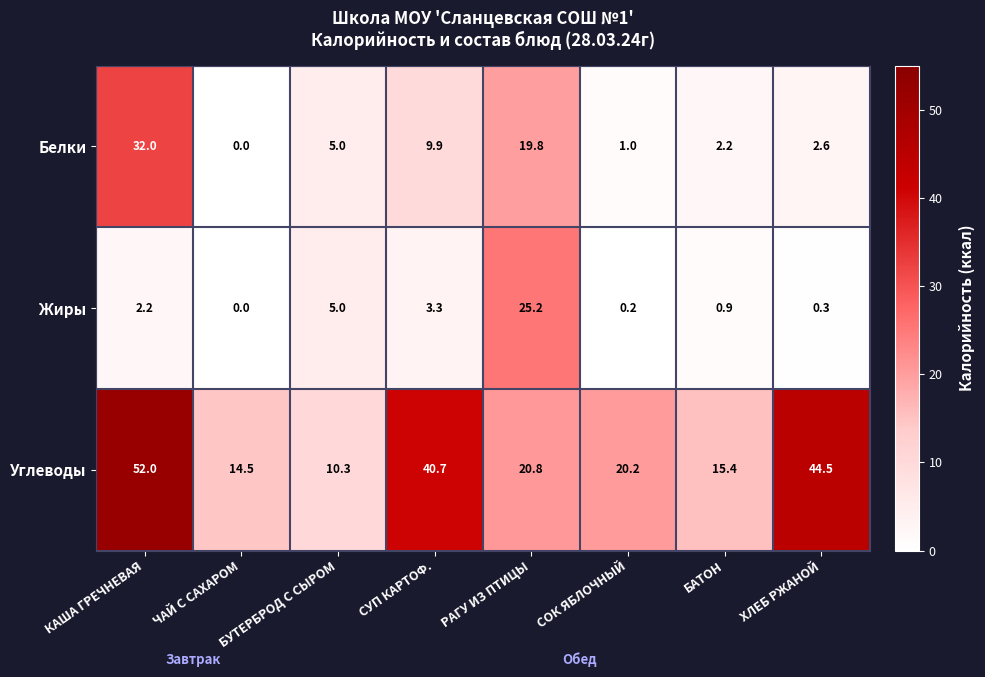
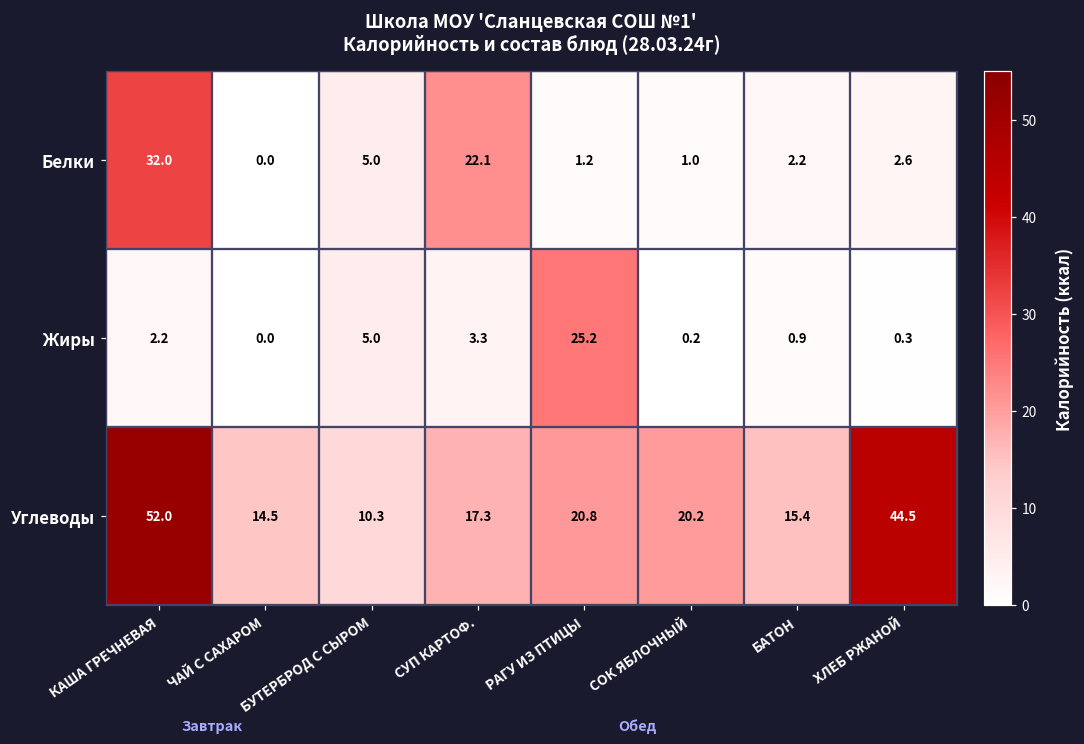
Белки, СУП КАРТОФ.: 9.9 -> 22.1
Белки, РАГУ ИЗ ПТИЦЫ: 19.8 -> 1.2
Углеводы, СУП КАРТОФ.: 40.7 -> 17.3
